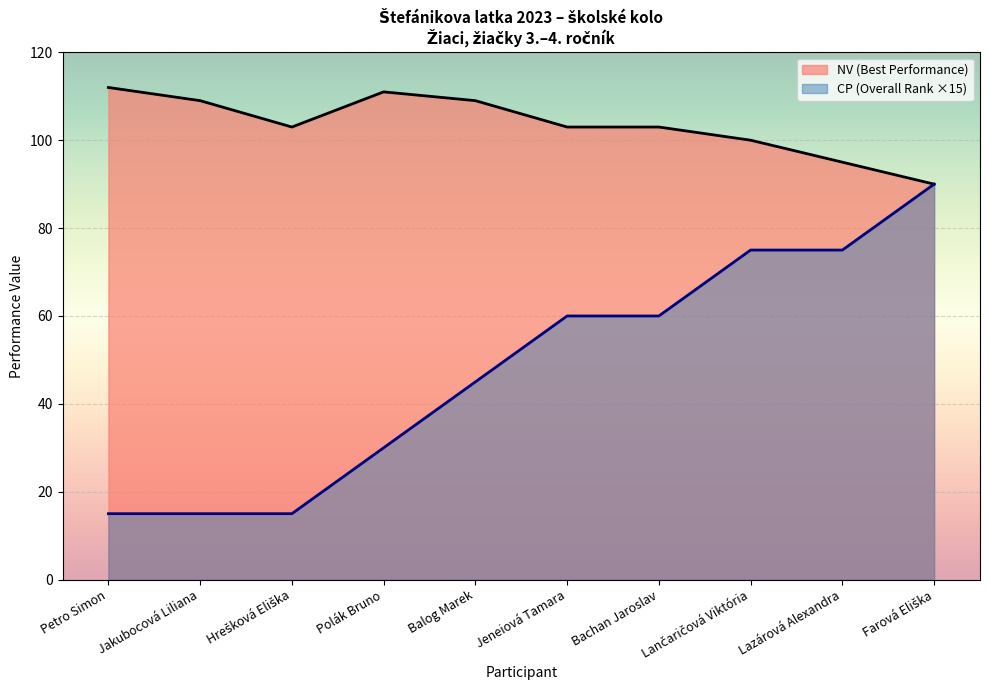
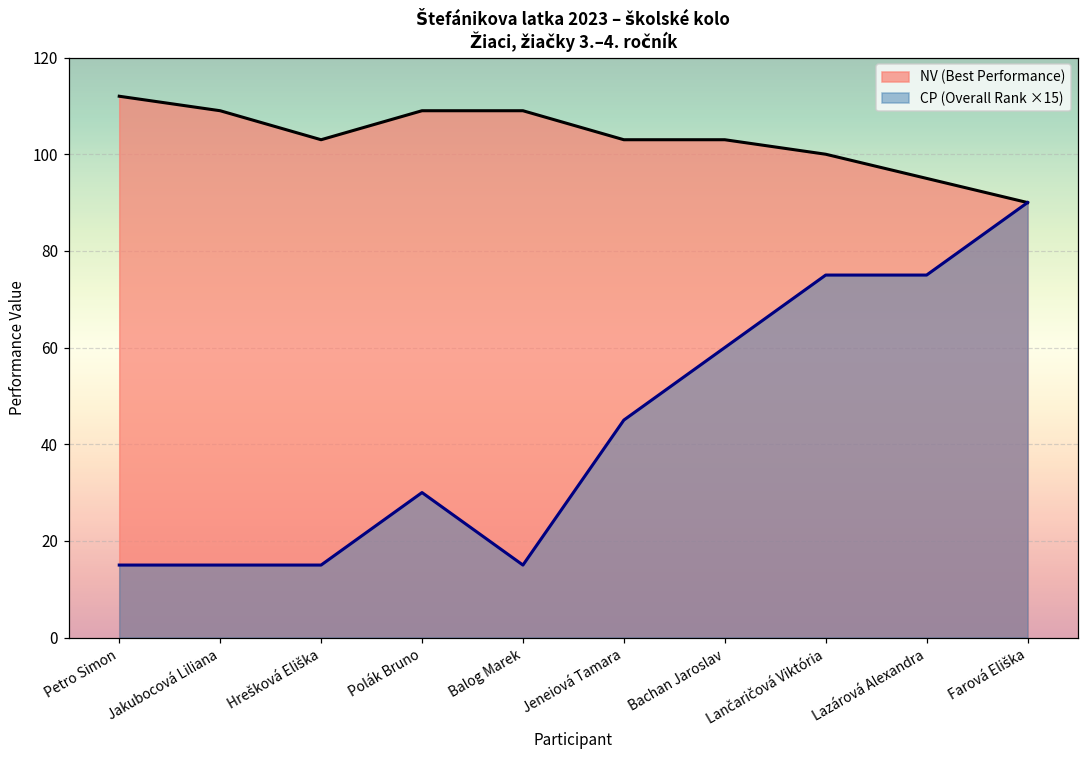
NV (Best Performance), Polák Bruno: 111 -> 109
CP (Overall Rank ×15), Balog Marek: 45 -> 15
CP (Overall Rank ×15), Jeneiová Tamara: 60 -> 45
